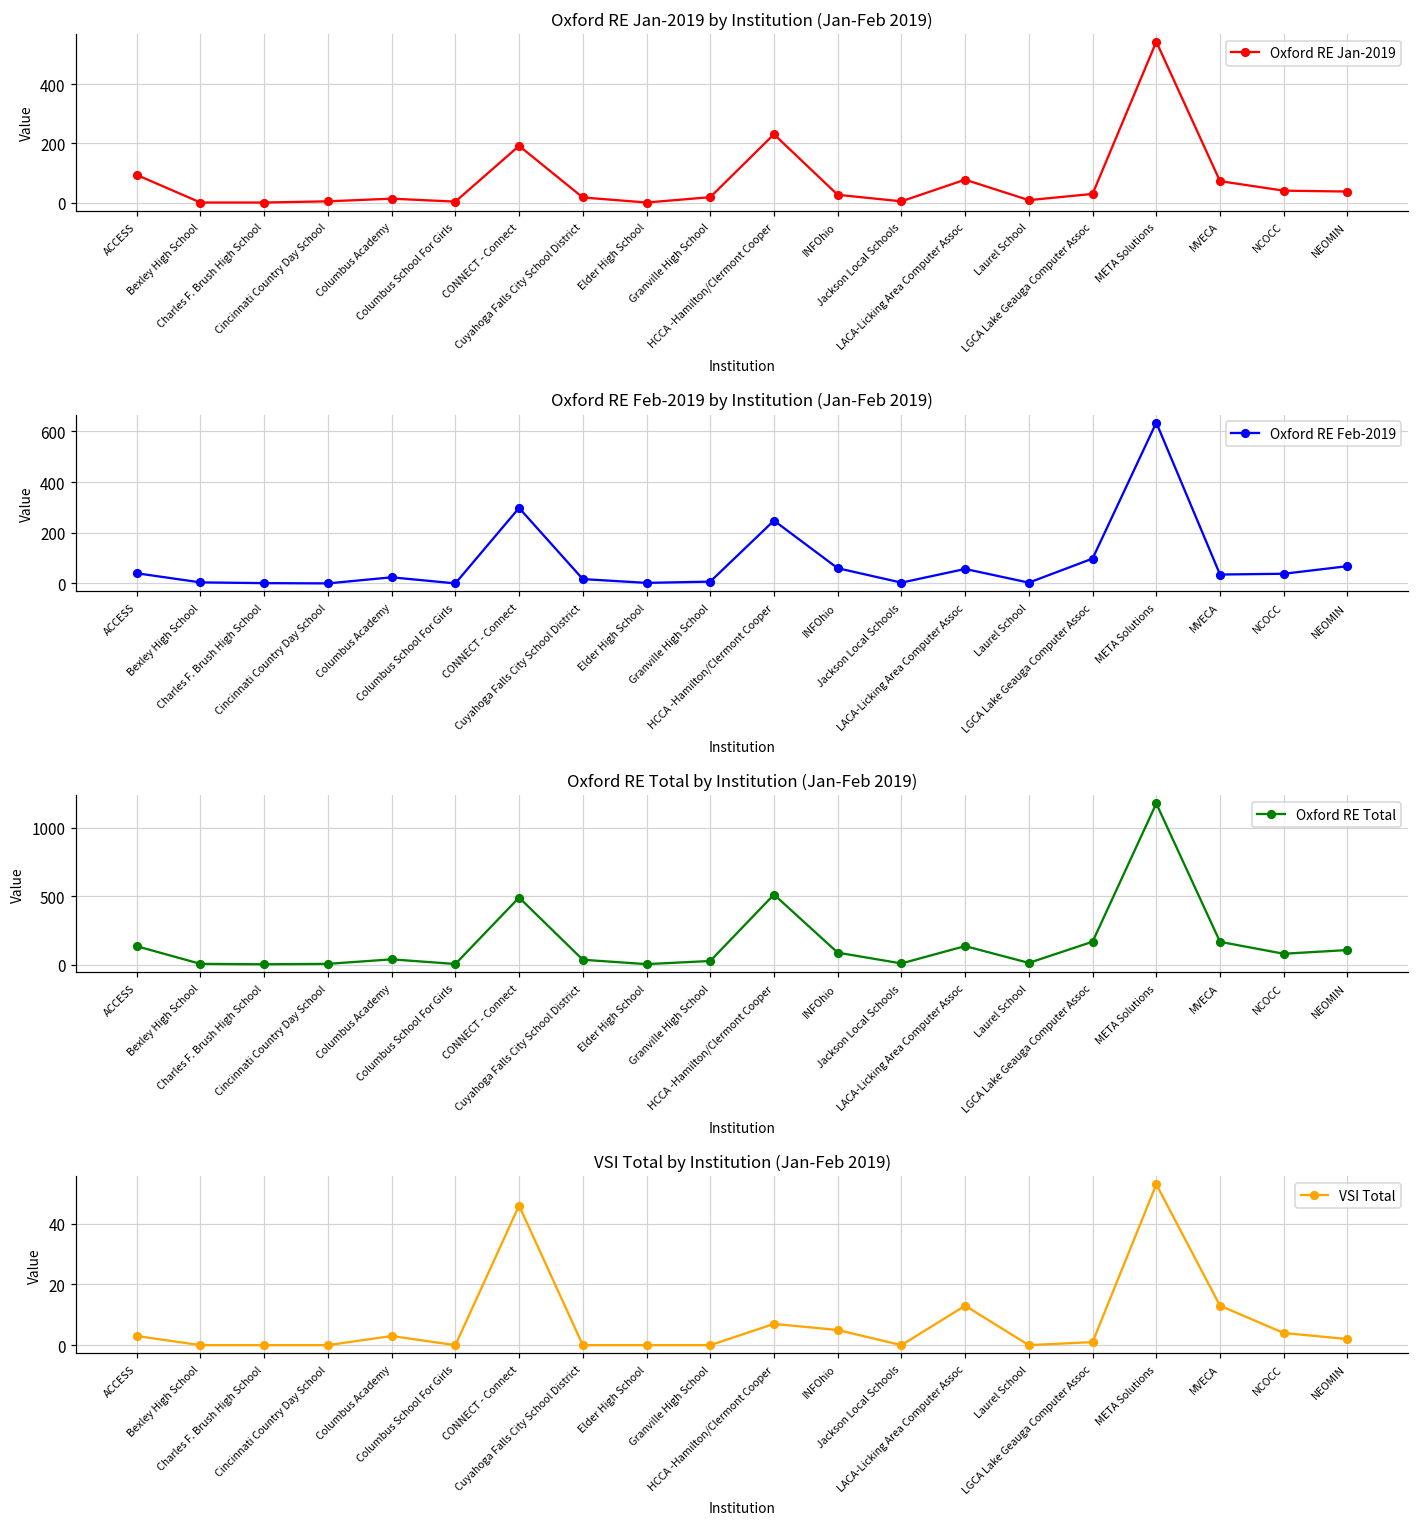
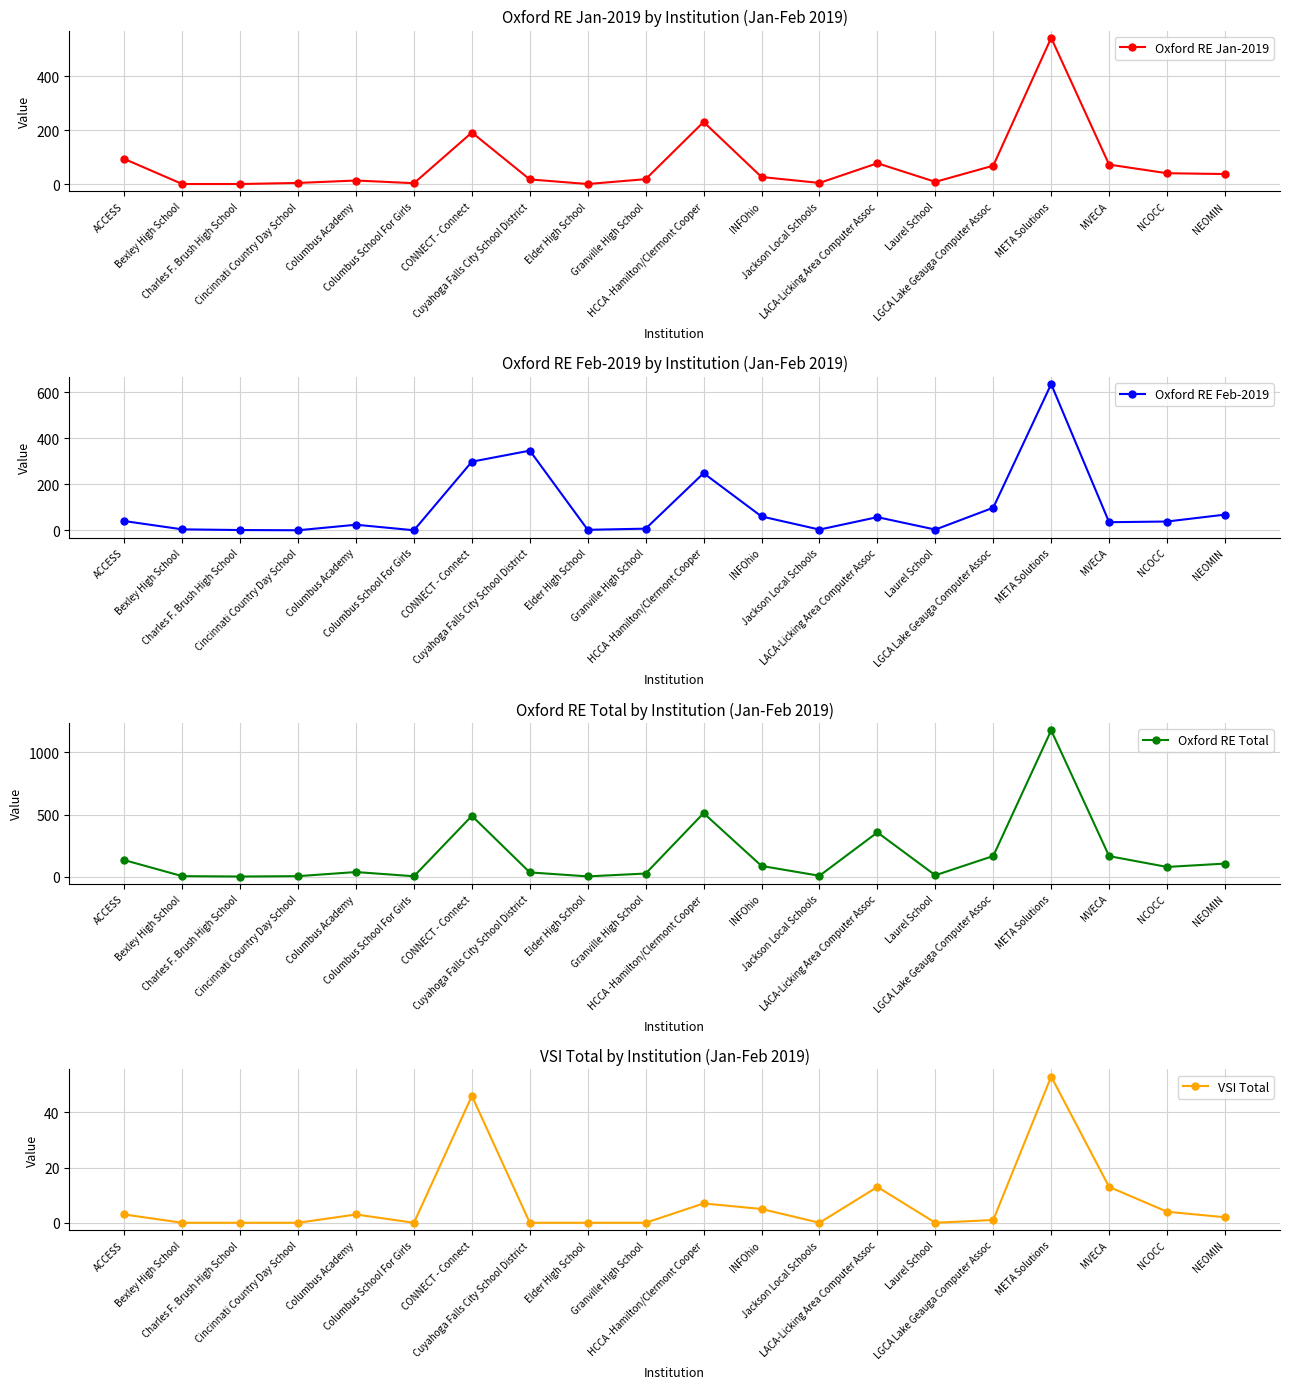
Oxford RE Jan-2019 by Institution (Jan-Feb 2019), LGCA Lake Geauga Computer Assoc: 30 -> 70
Oxford RE Feb-2019 by Institution (Jan-Feb 2019), Cuyahoga Falls City School District: 20 -> 350
Oxford RE Total by Institution (Jan-Feb 2019), LACA-Licking Area Computer Assoc: 140 -> 360
